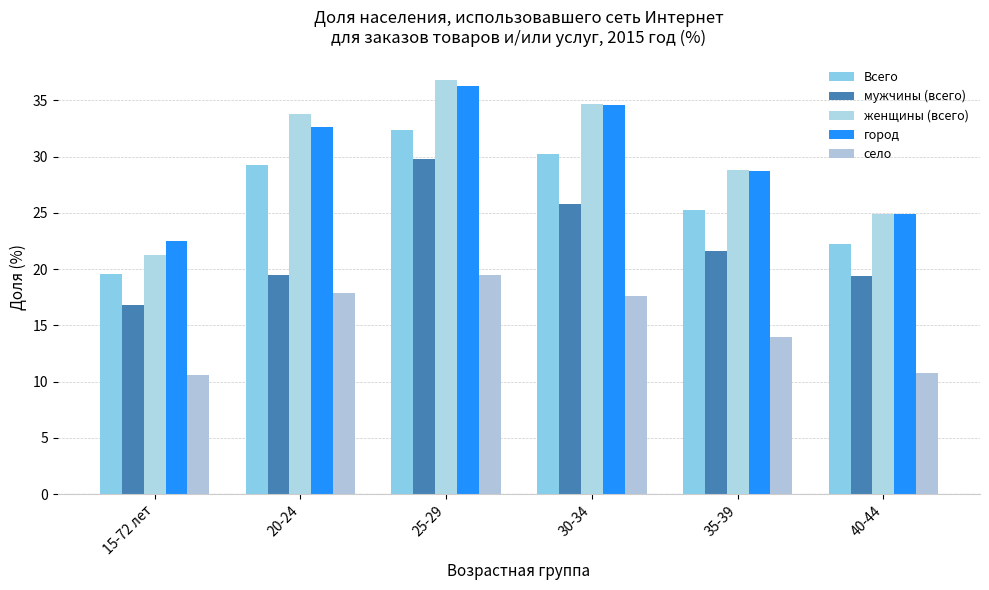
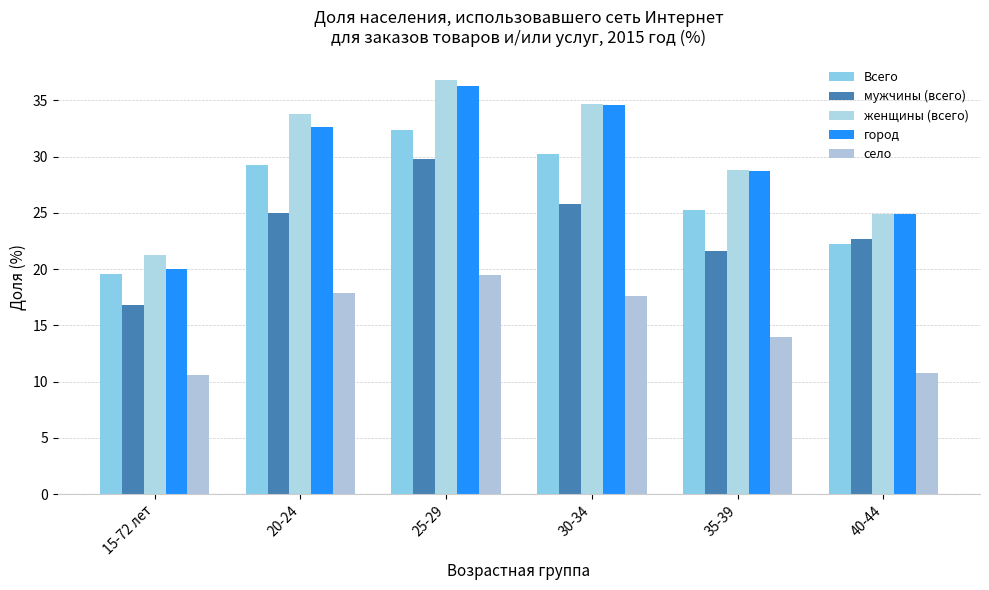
город, 15-72 лет: 22.5 -> 20.0
мужчины (всего), 20-24: 19.5 -> 25.0
мужчины (всего), 40-44: 19.4 -> 22.7
